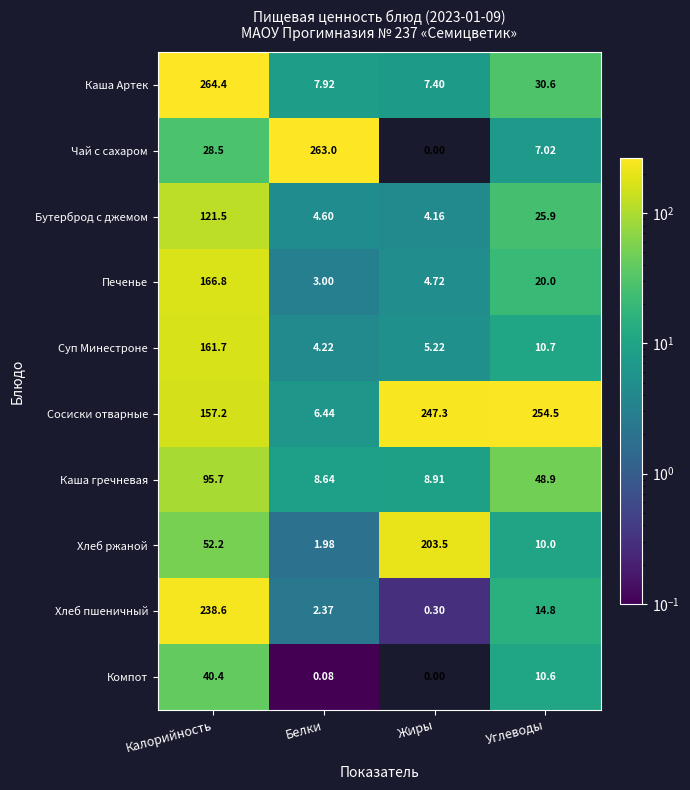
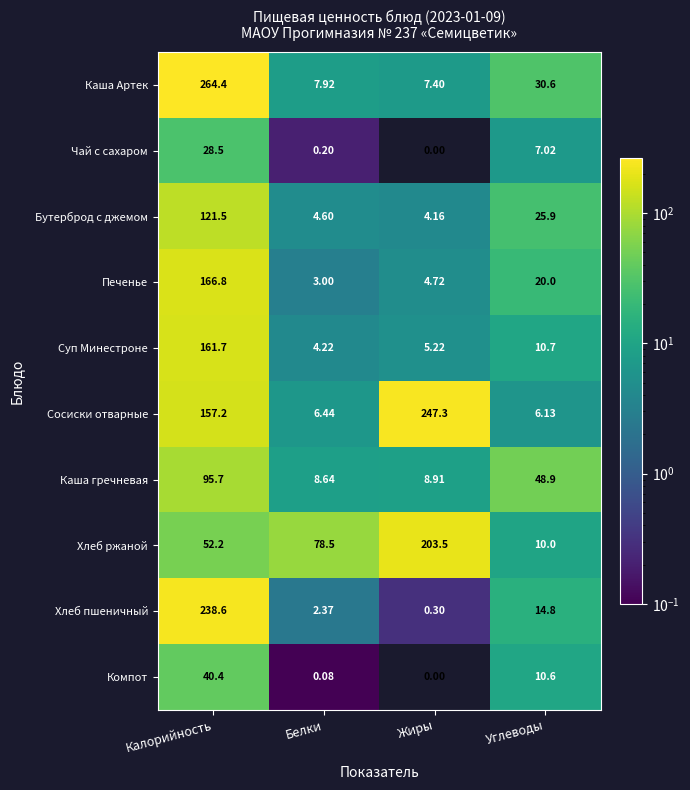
Чай с сахаром, Белки: 263.0 -> 0.20
Сосиски отварные, Углеводы: 254.5 -> 6.13
Хлеб ржаной, Белки: 1.98 -> 78.5
